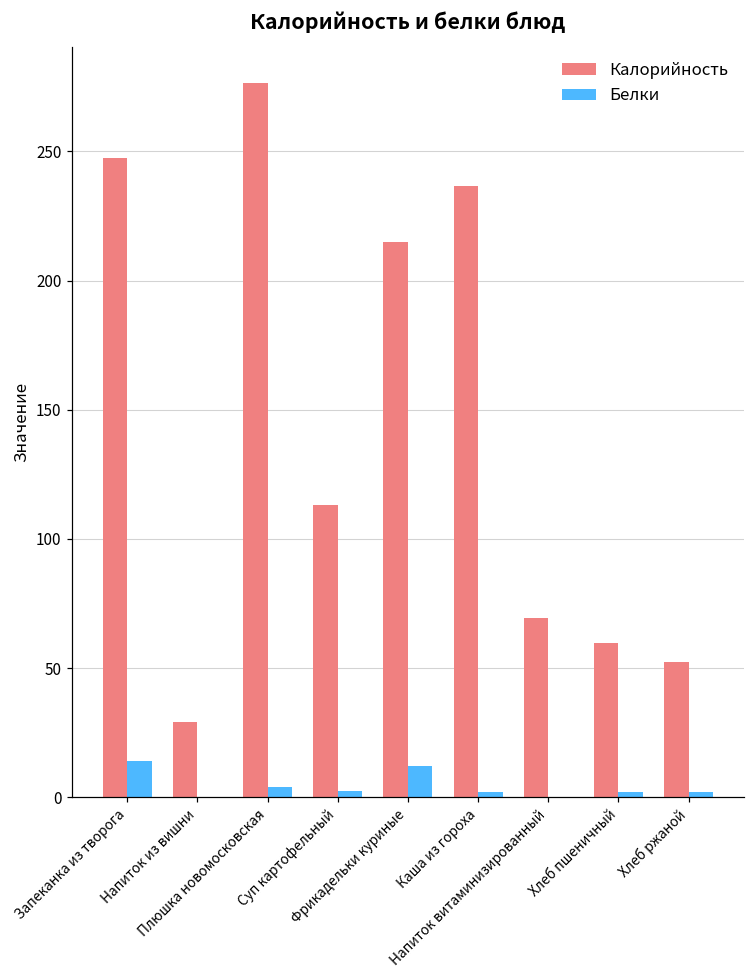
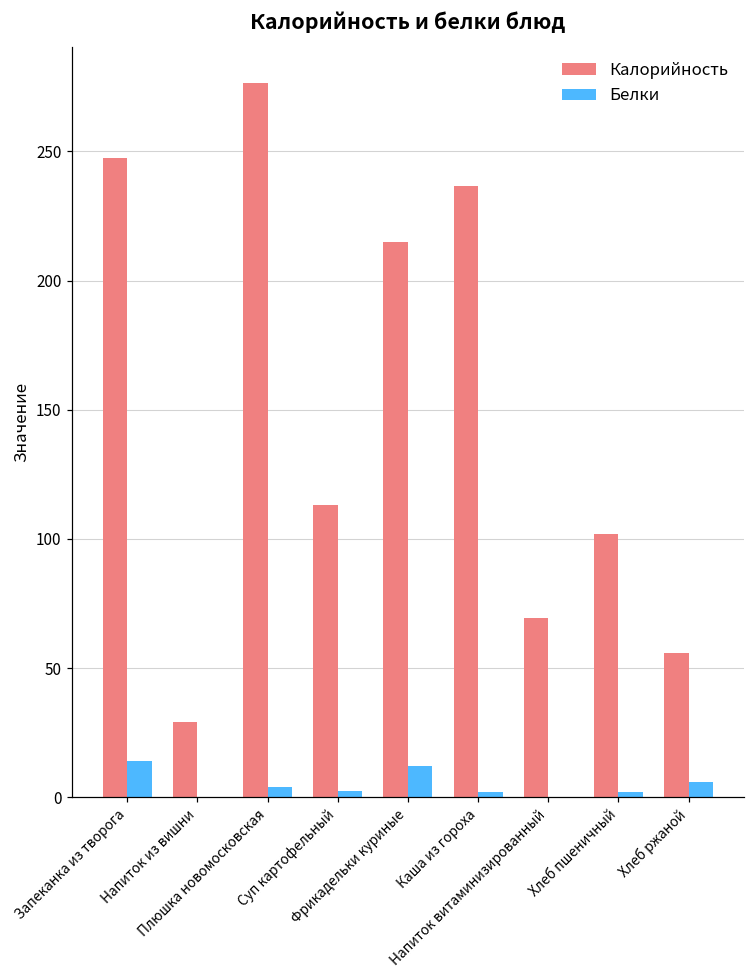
Калорийность, Хлеб пшеничный: 60 -> 102
Калорийность, Хлеб ржаной: 52 -> 56
Белки, Хлеб ржаной: 2 -> 6
